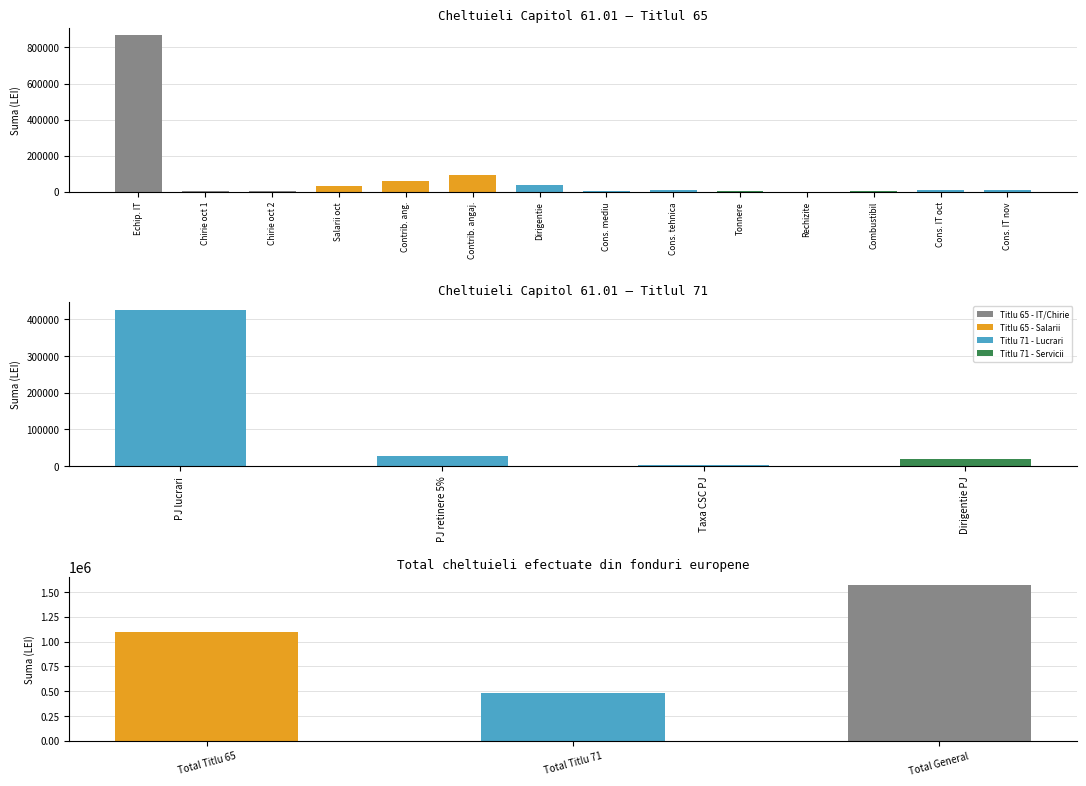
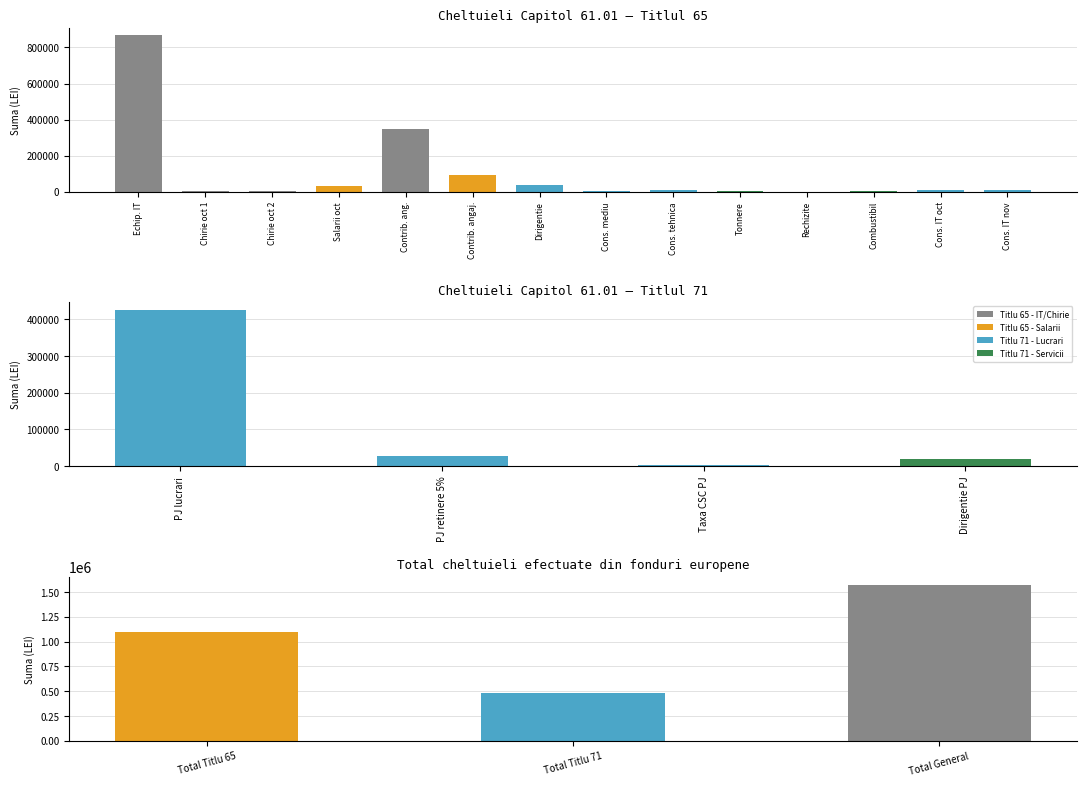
Cheltuieli Capitol 61.01 – Titlul 65, Contrib. ang.: 60000 -> 350000
